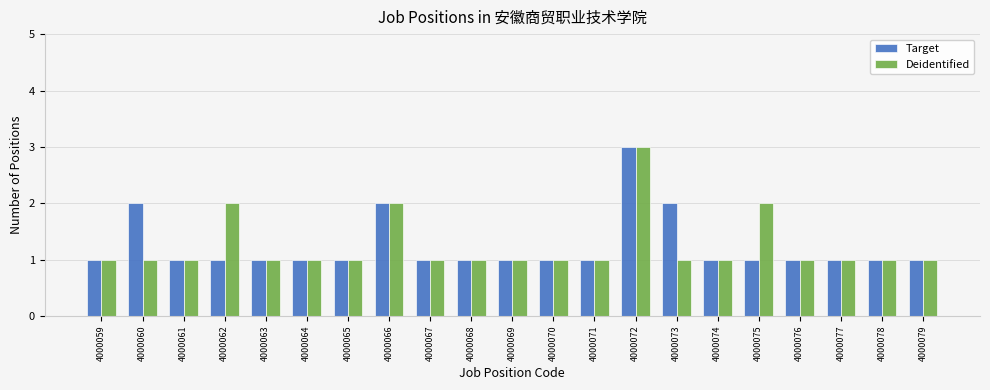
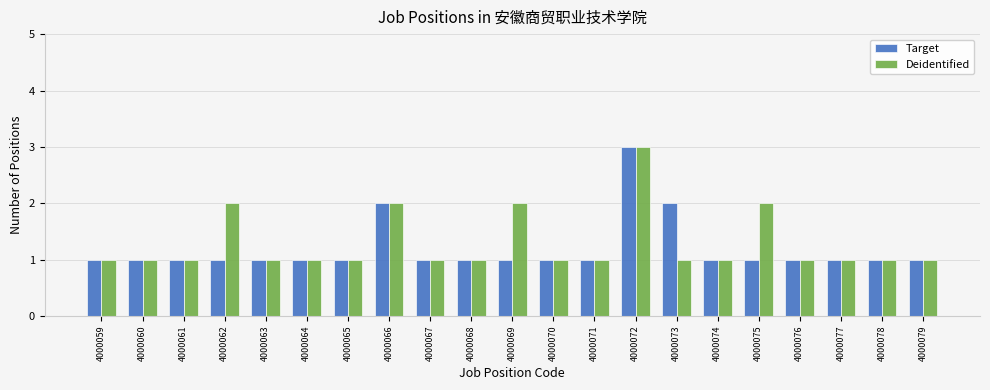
Target, 4000060: 2 -> 1
Deidentified, 4000069: 1 -> 2
